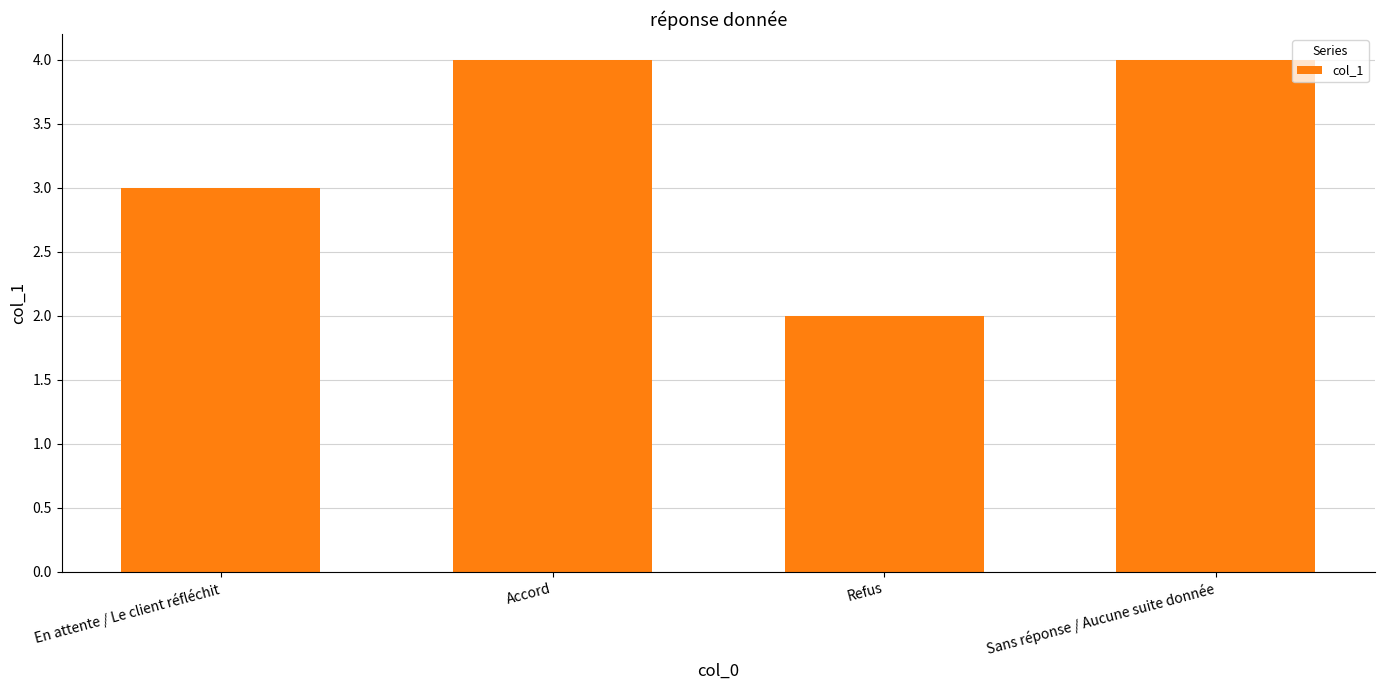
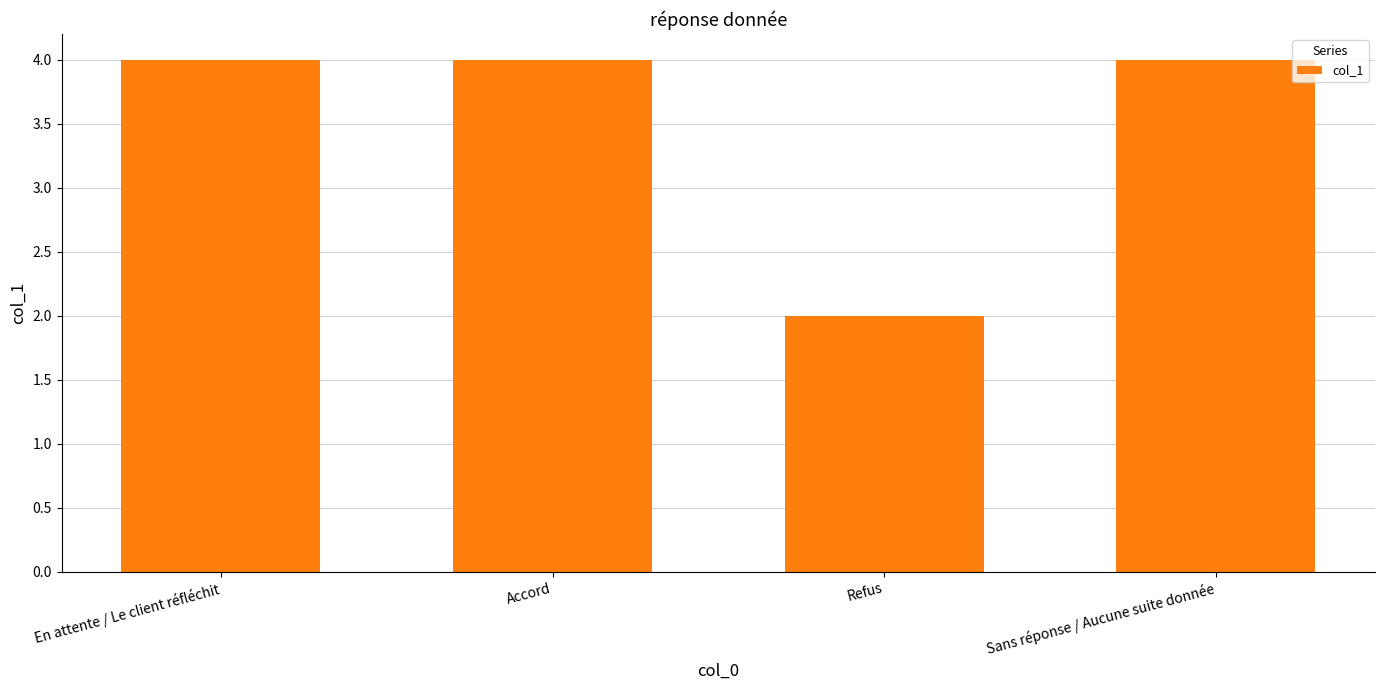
En attente / Le client réfléchit: 3 -> 4
